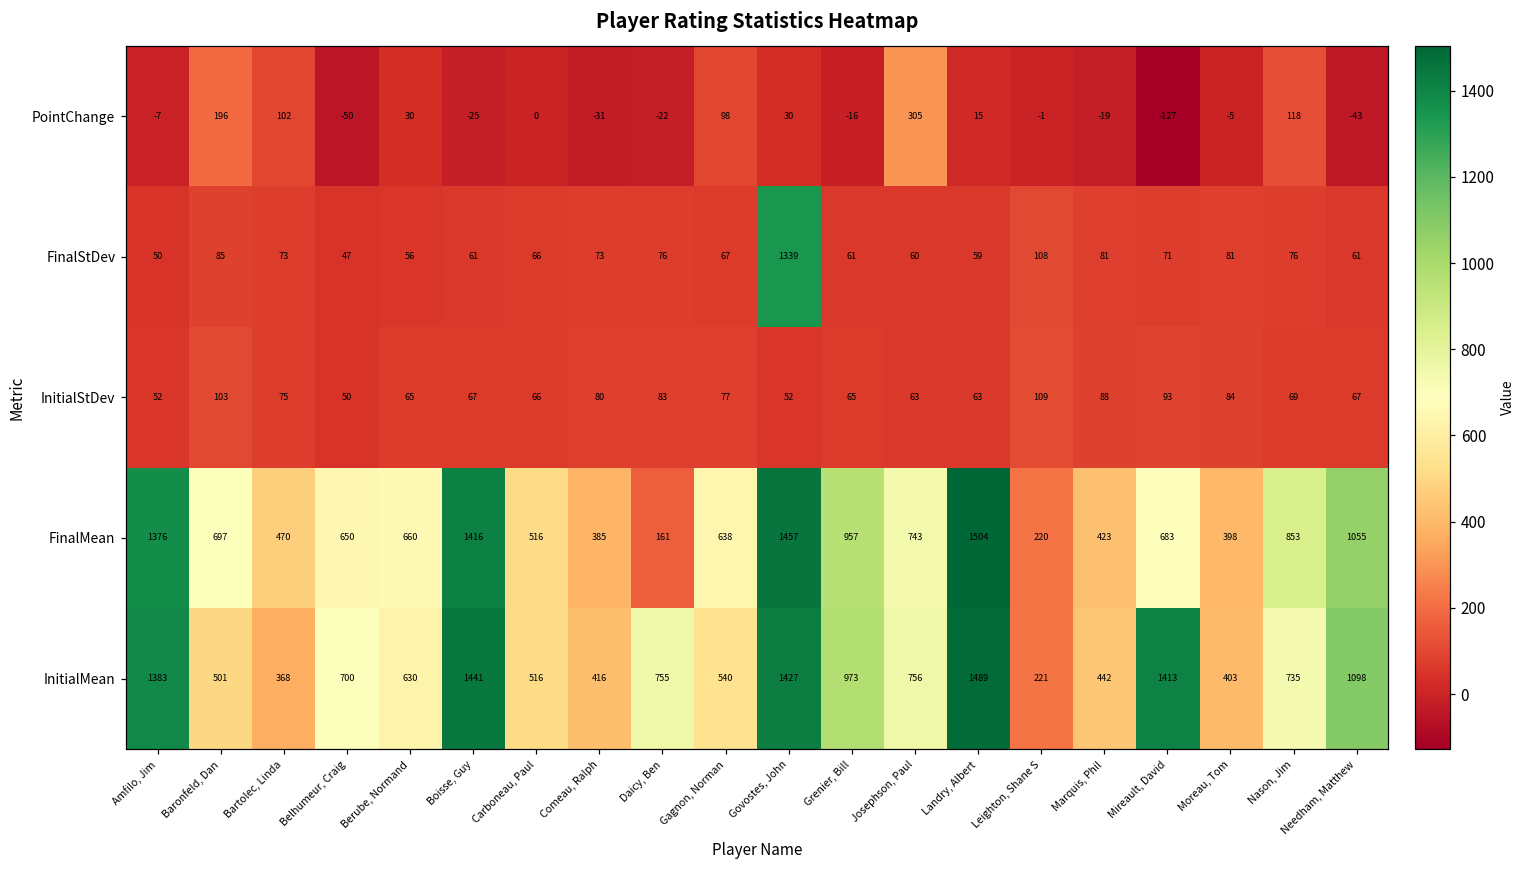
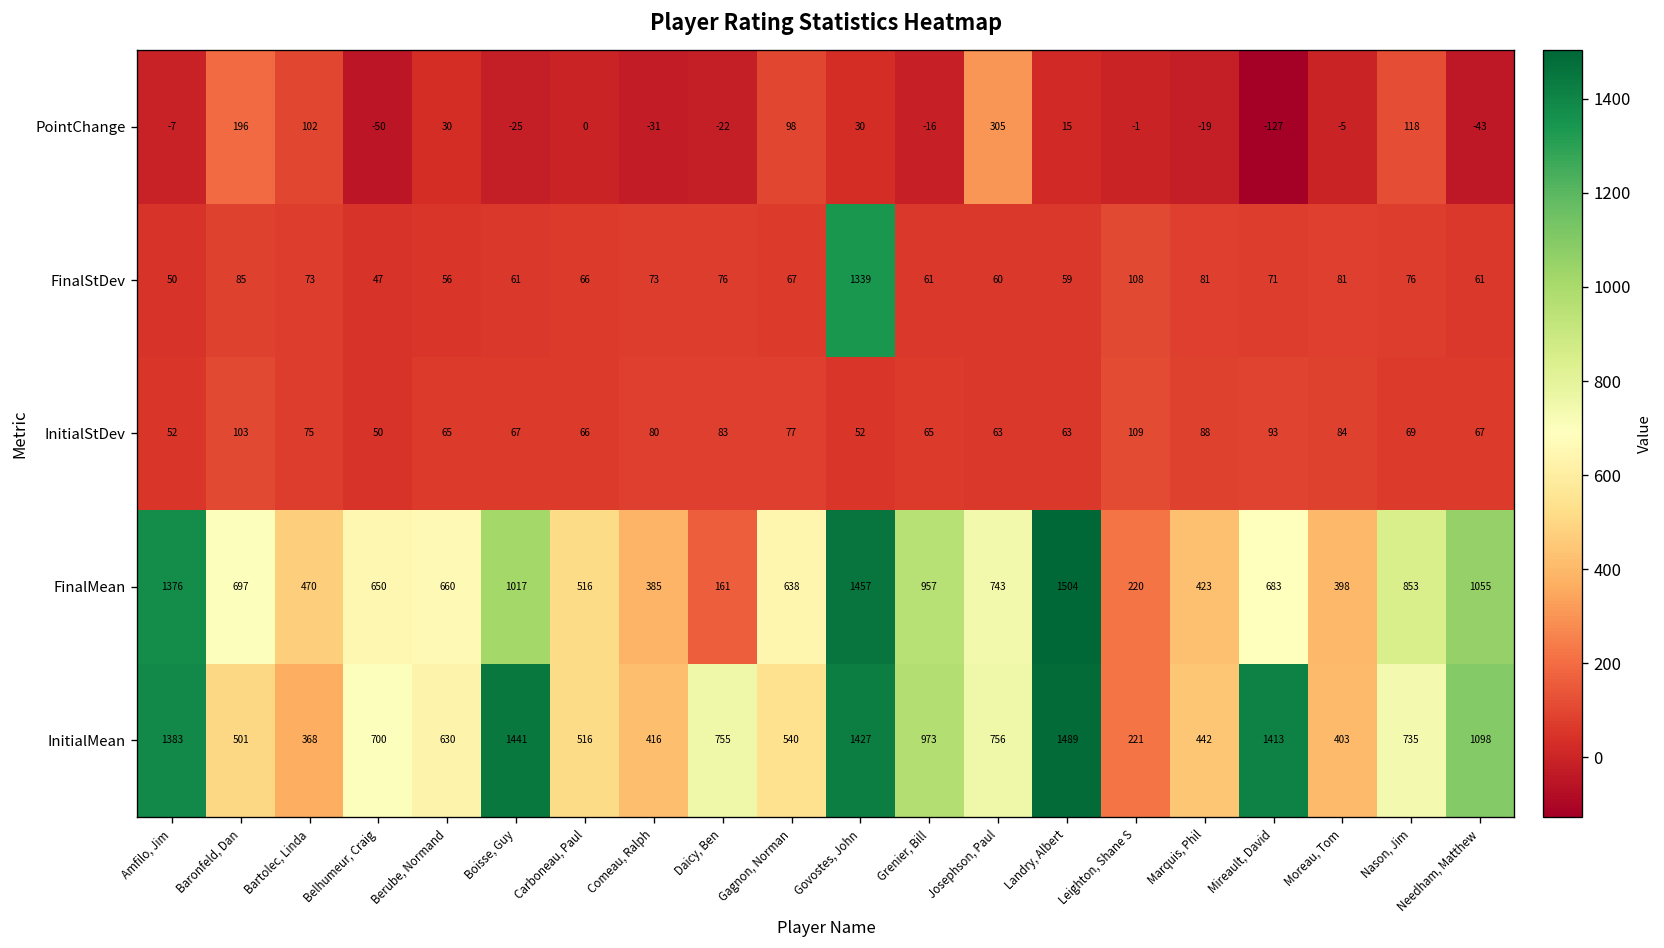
FinalMean, Boisse, Guy: 1416 -> 1017
